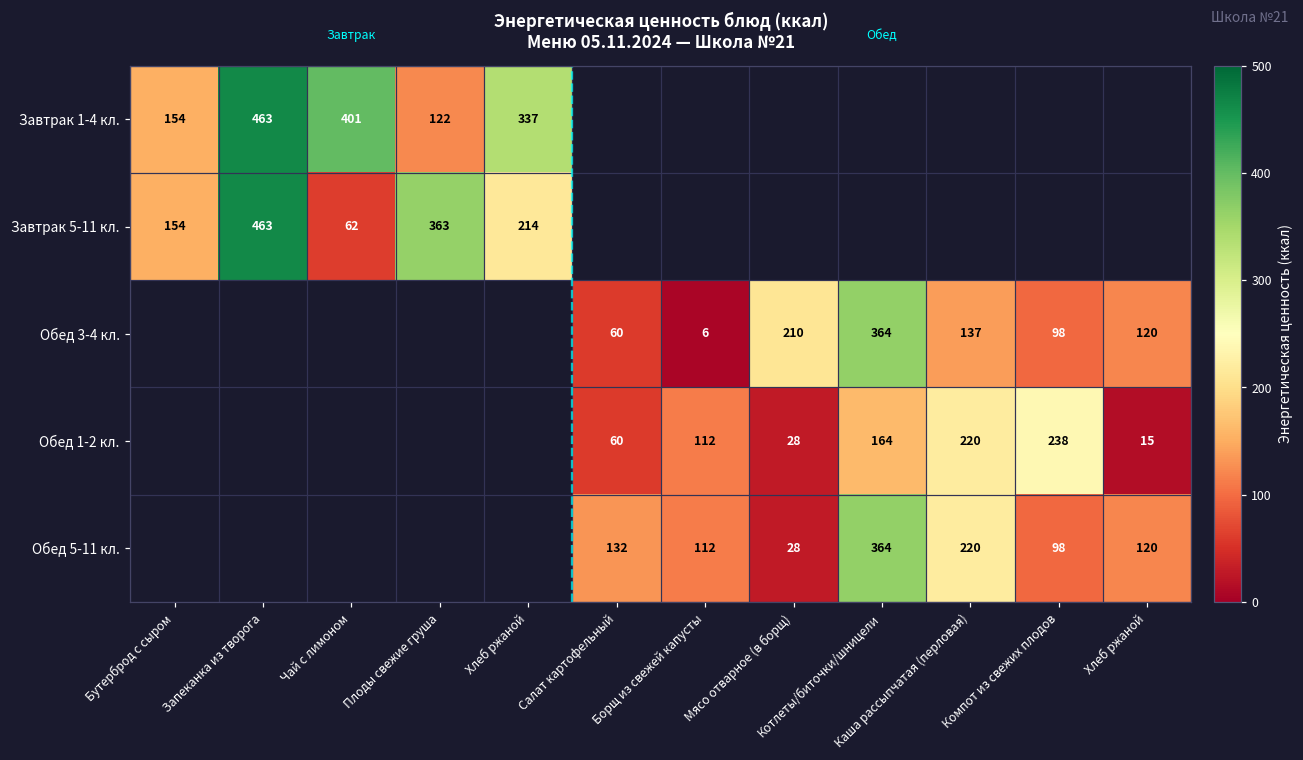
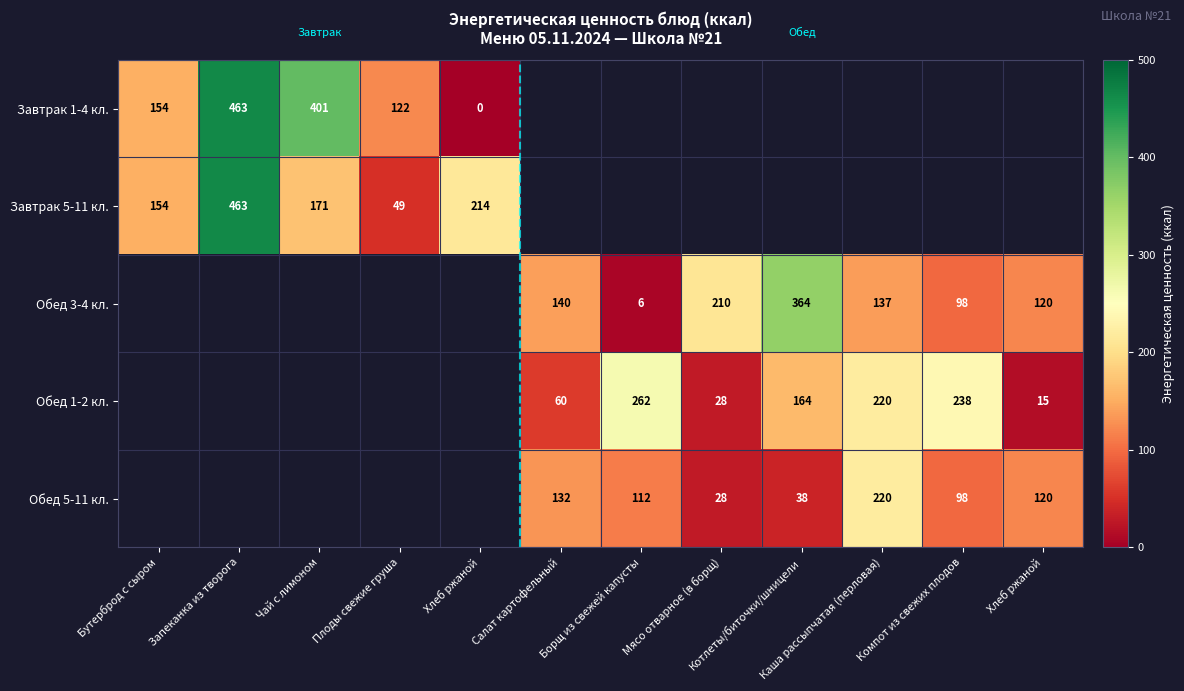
Завтрак 1-4 кл., Хлеб ржаной: 337 -> 0
Завтрак 5-11 кл., Чай с лимоном: 62 -> 171
Завтрак 5-11 кл., Плоды свежие груша: 363 -> 49
Обед 3-4 кл., Салат картофельный: 60 -> 140
Обед 1-2 кл., Борщ из свежей капусты: 112 -> 262
Обед 5-11 кл., Котлеты/биточки/шницели: 364 -> 38
